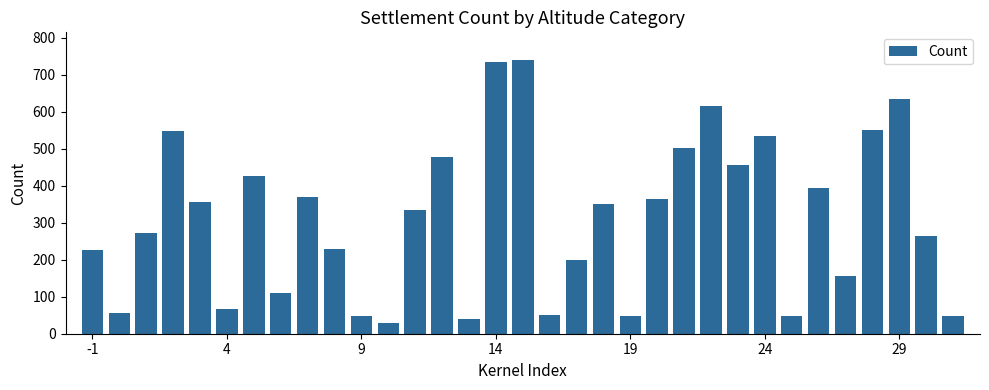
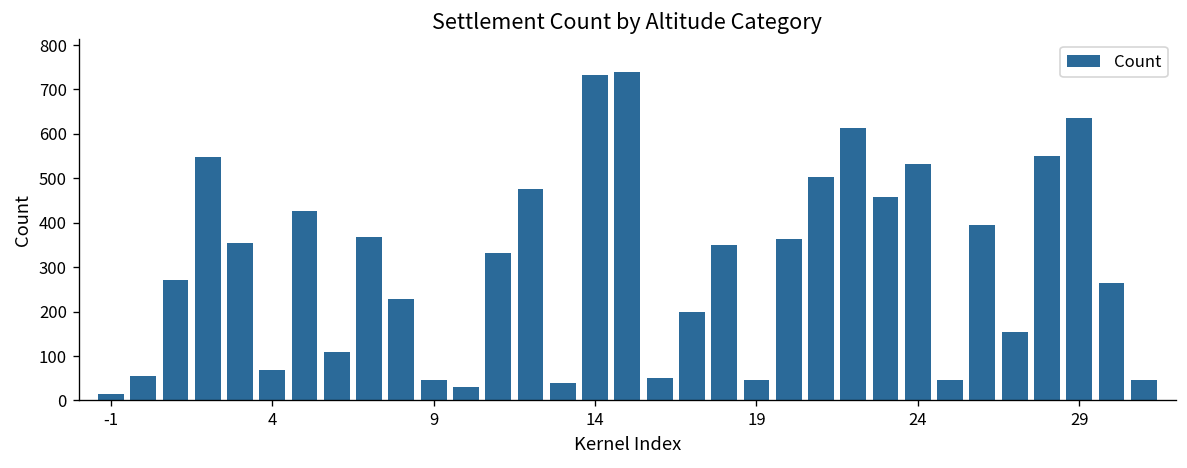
-1: 230 -> 10
